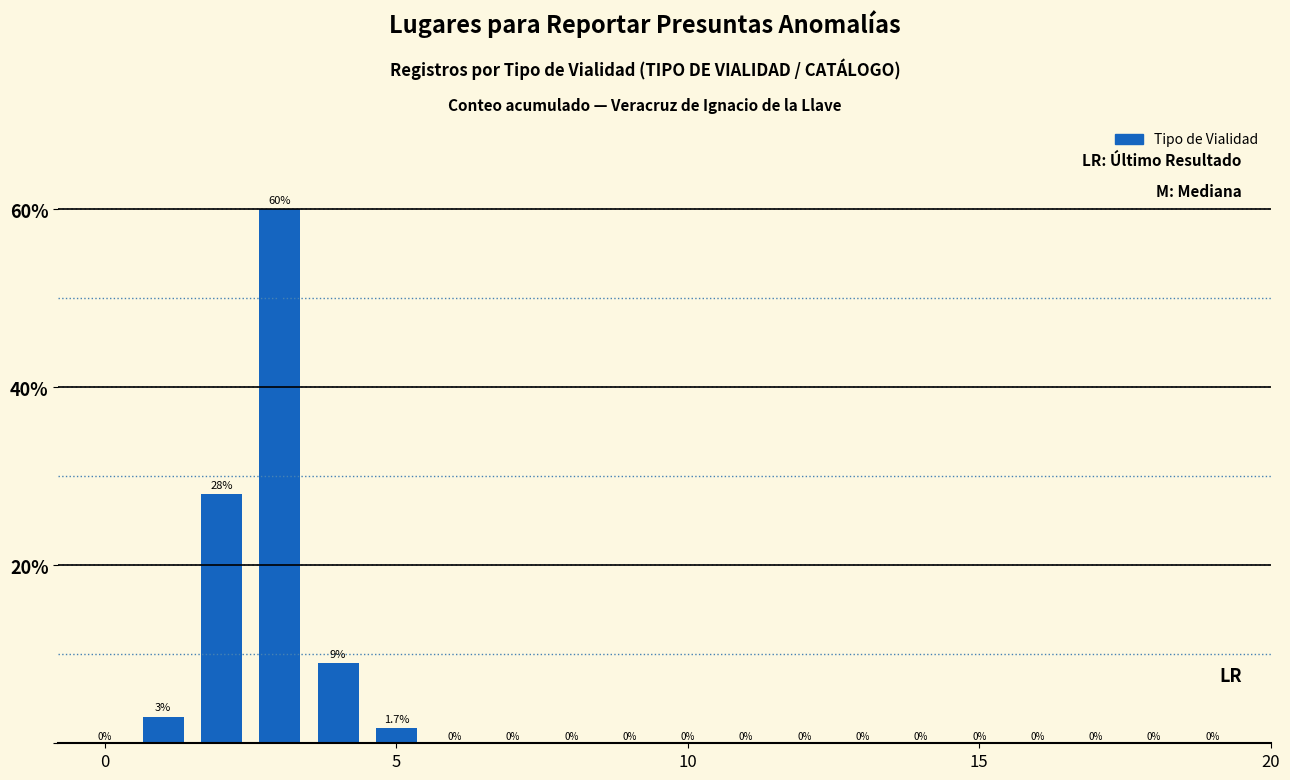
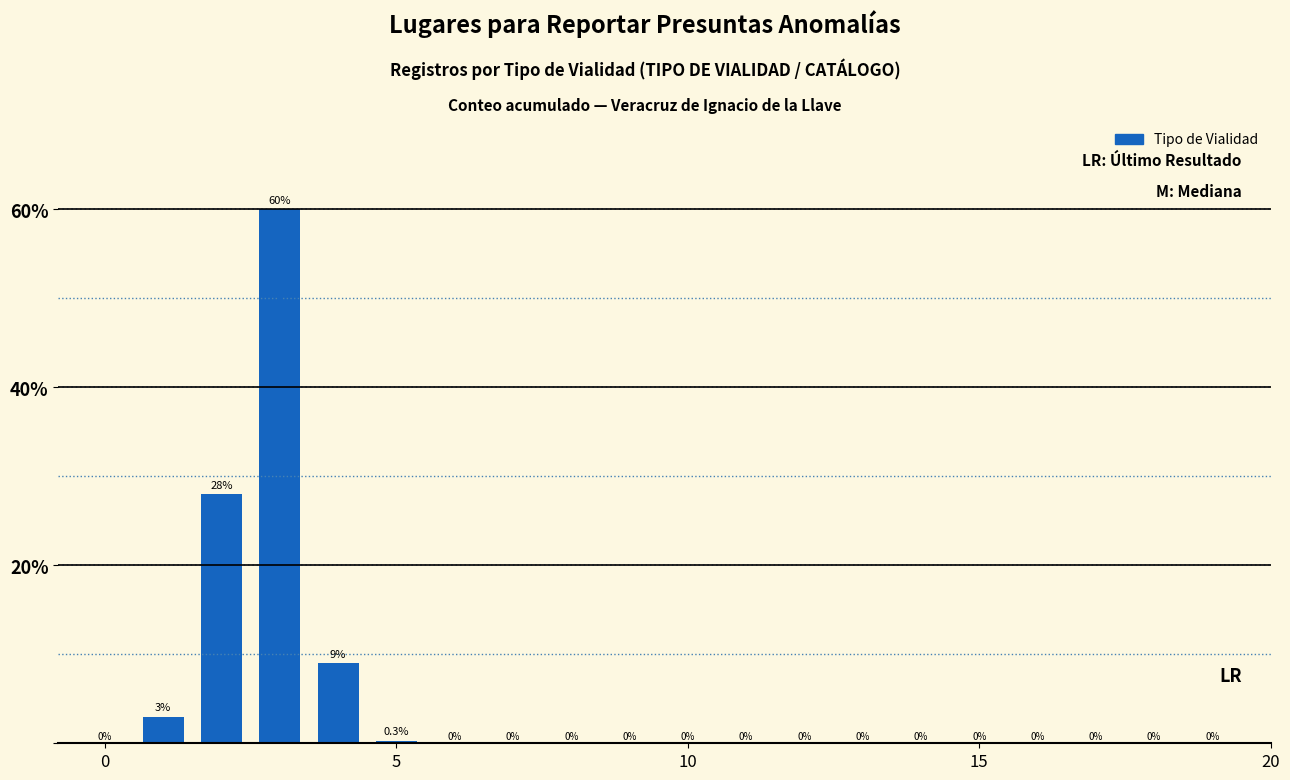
5: 1.7% -> 0.3%
